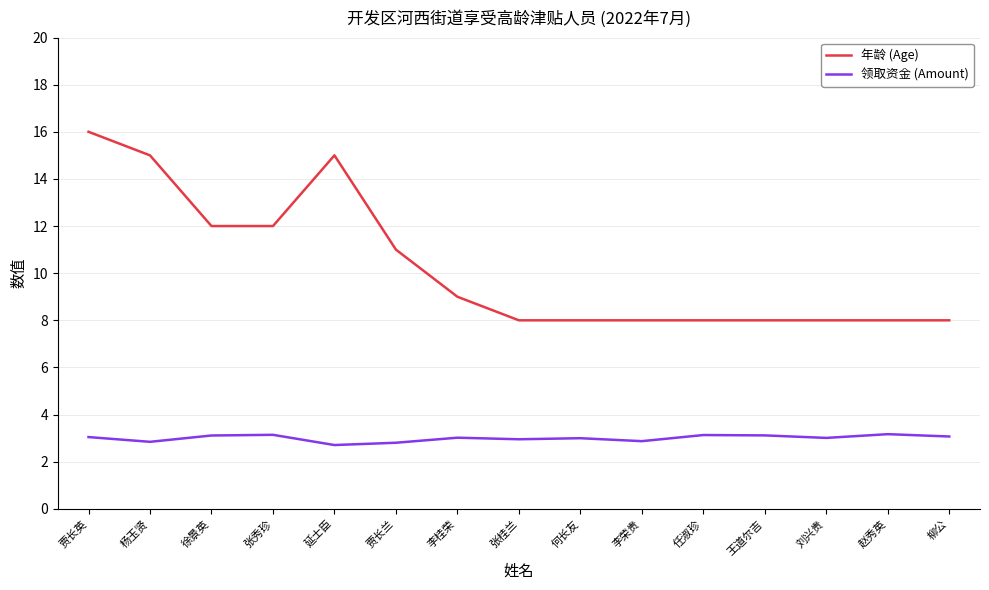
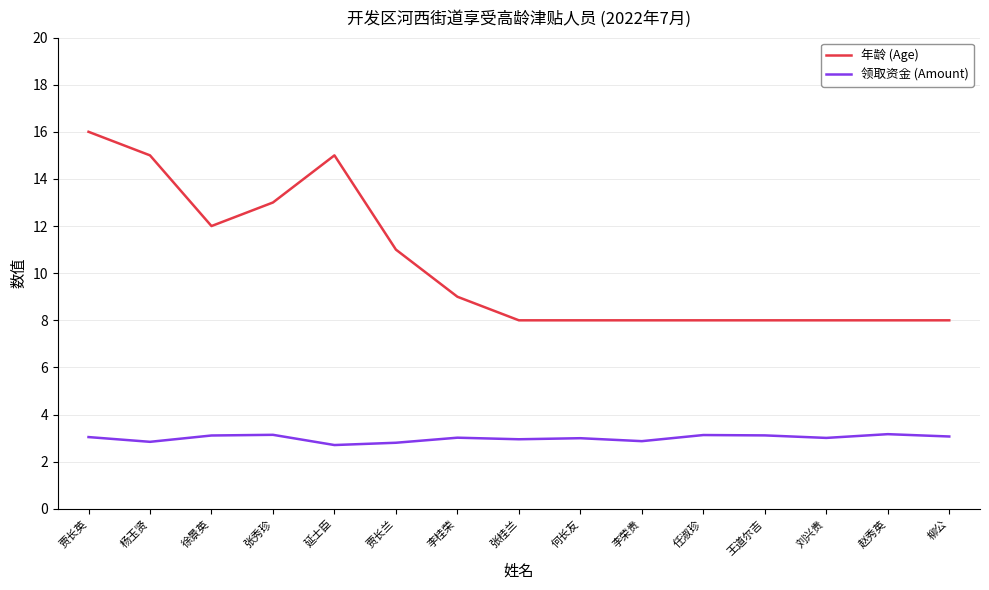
年龄 (Age), 张秀珍: 12.0 -> 13.0
